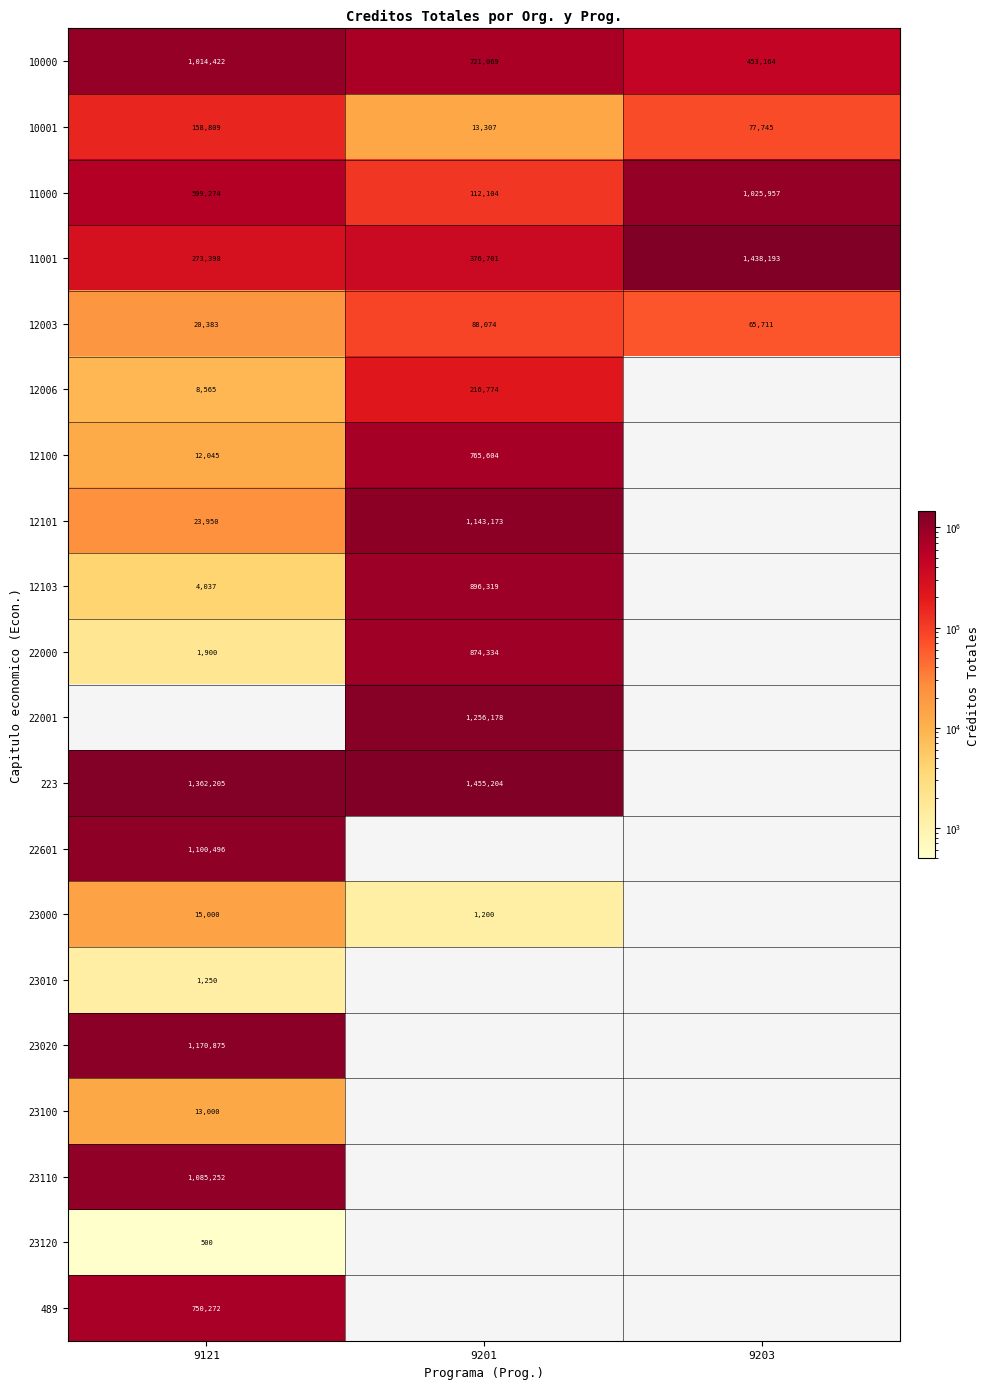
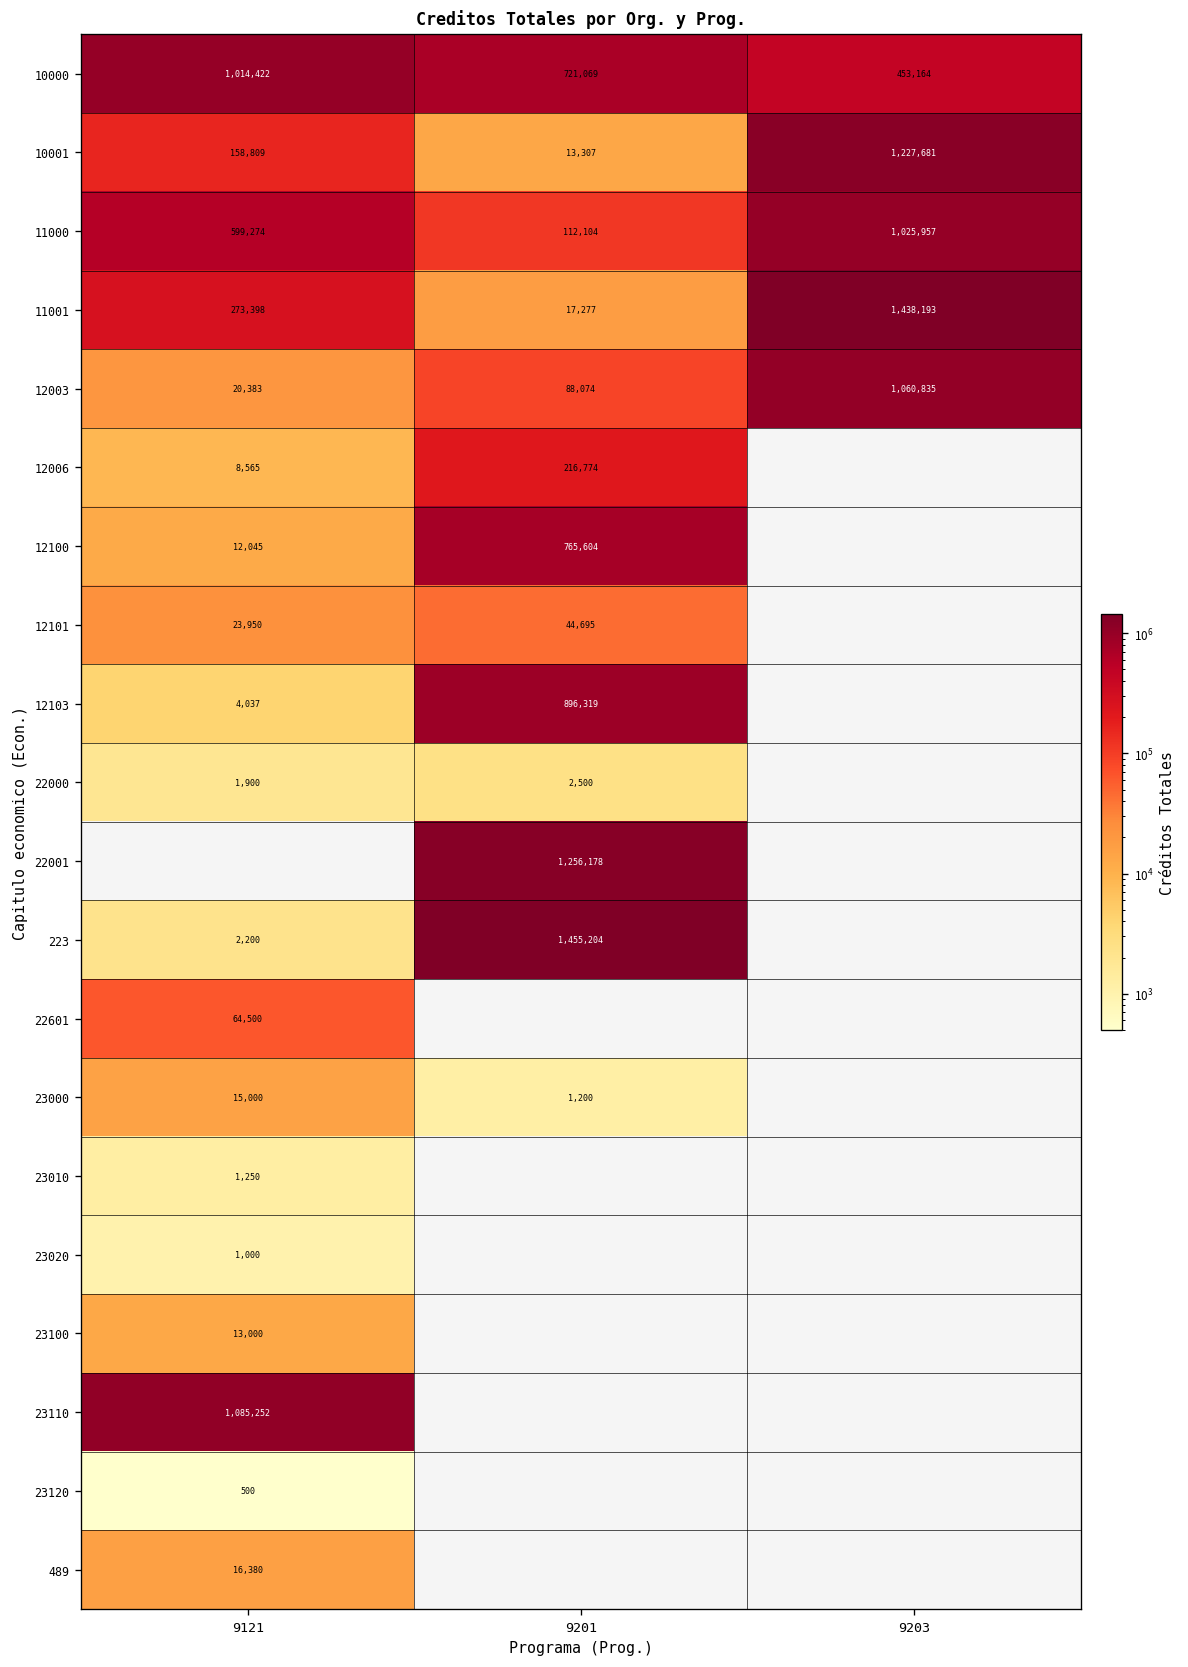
10001, 9203: 77,745 -> 1,227,681
11001, 9201: 376,701 -> 17,277
12003, 9203: 65,711 -> 1,060,835
12101, 9201: 1,143,173 -> 44,695
22000, 9201: 874,334 -> 2,500
223, 9121: 1,362,205 -> 2,200
22601, 9121: 1,100,496 -> 64,500
23020, 9121: 1,170,875 -> 1,000
489, 9121: 750,272 -> 16,380
